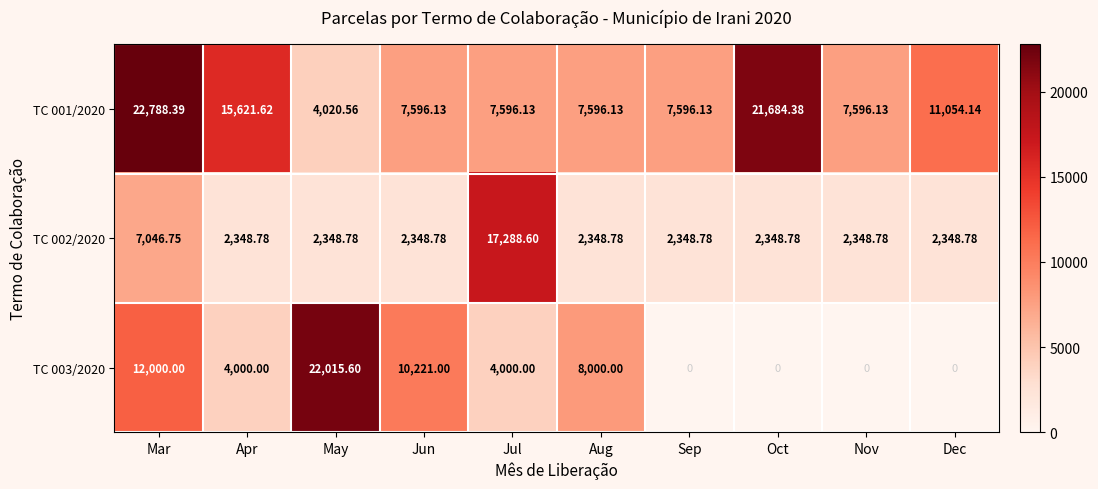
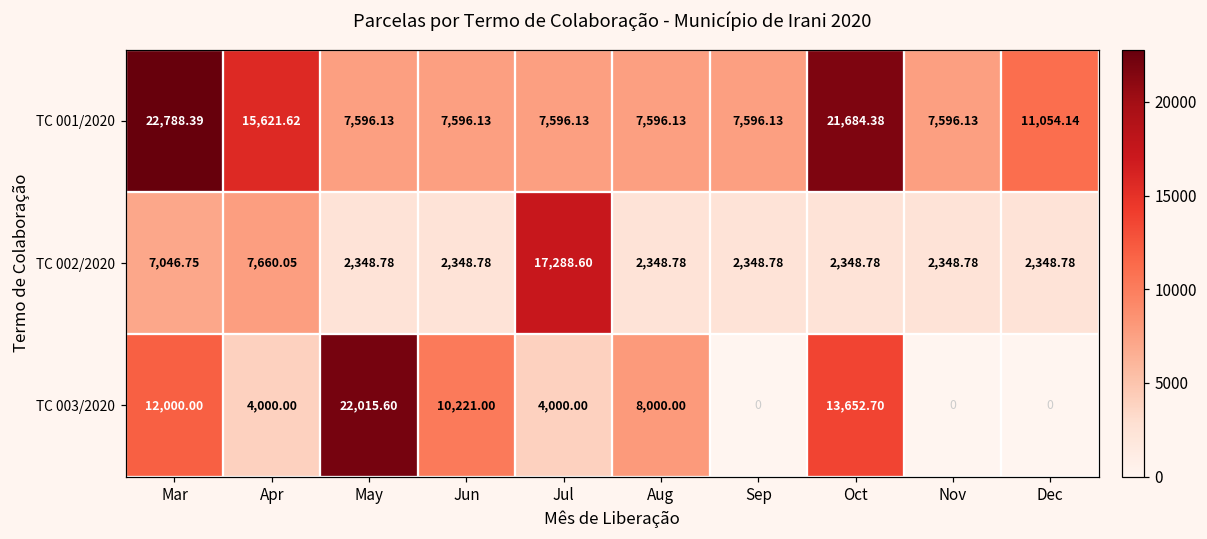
TC 001/2020, May: 4,020.56 -> 7,596.13
TC 002/2020, Apr: 2,348.78 -> 7,660.05
TC 003/2020, Oct: 0 -> 13,652.70
